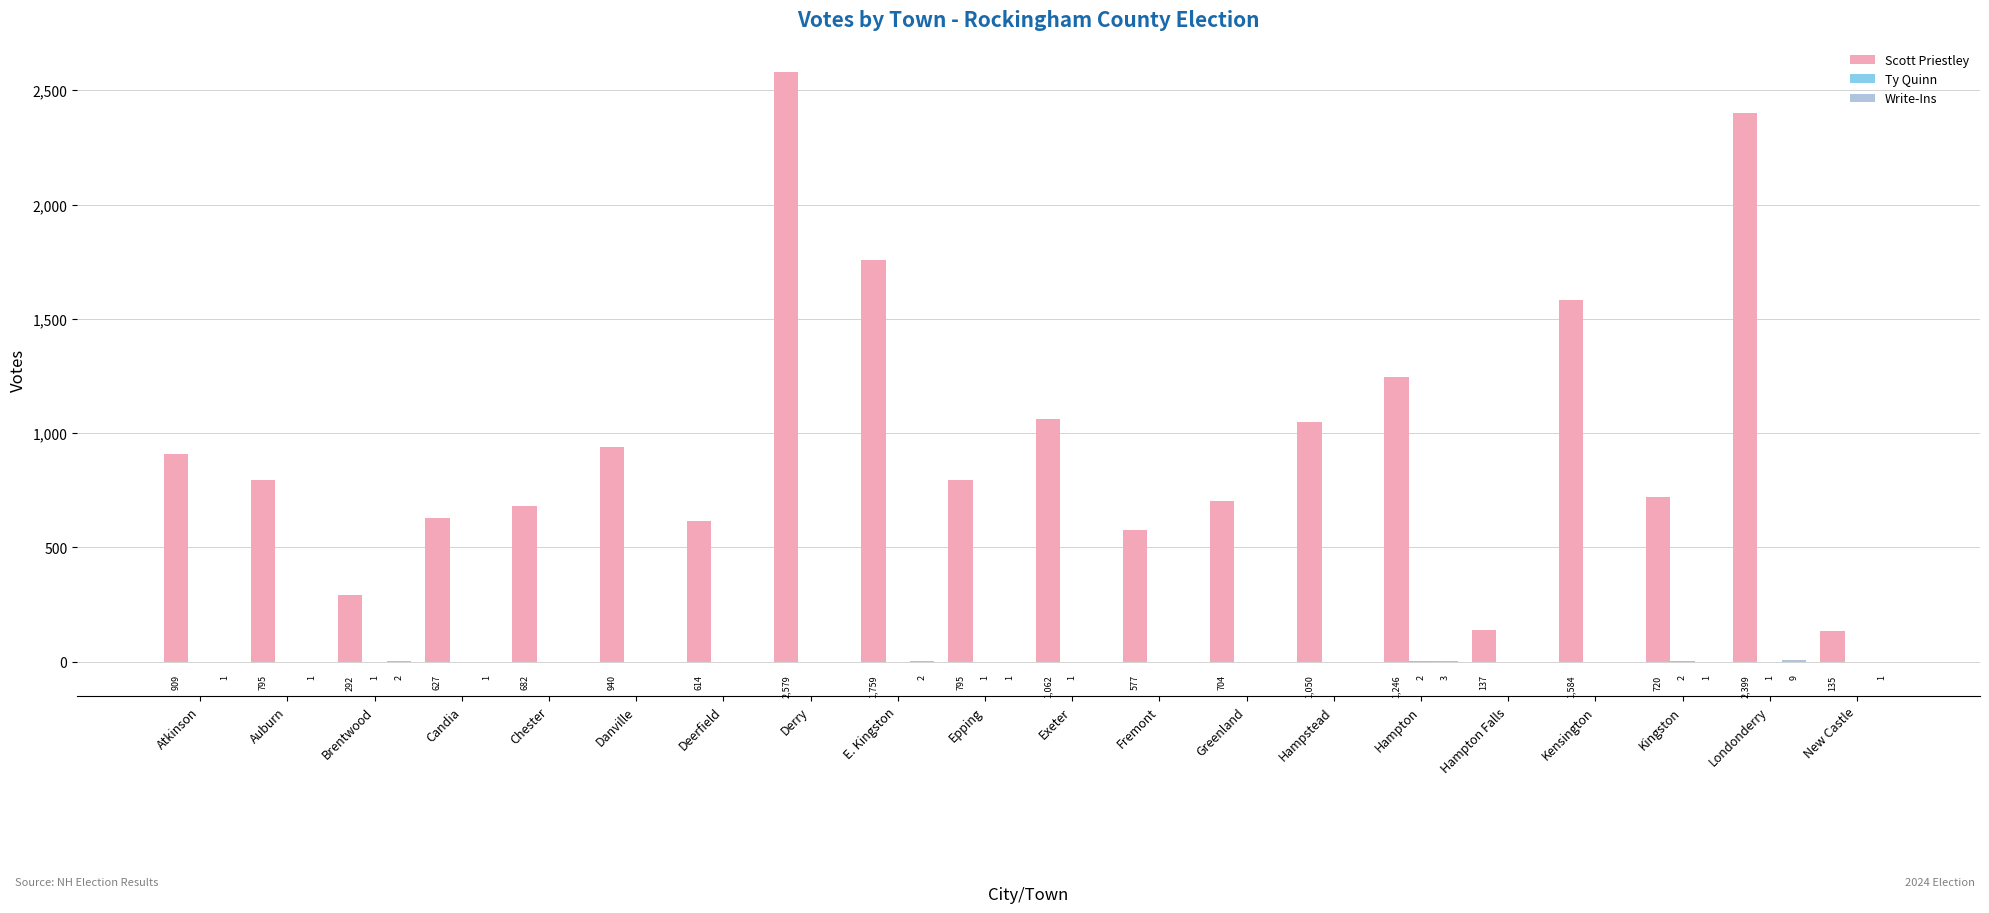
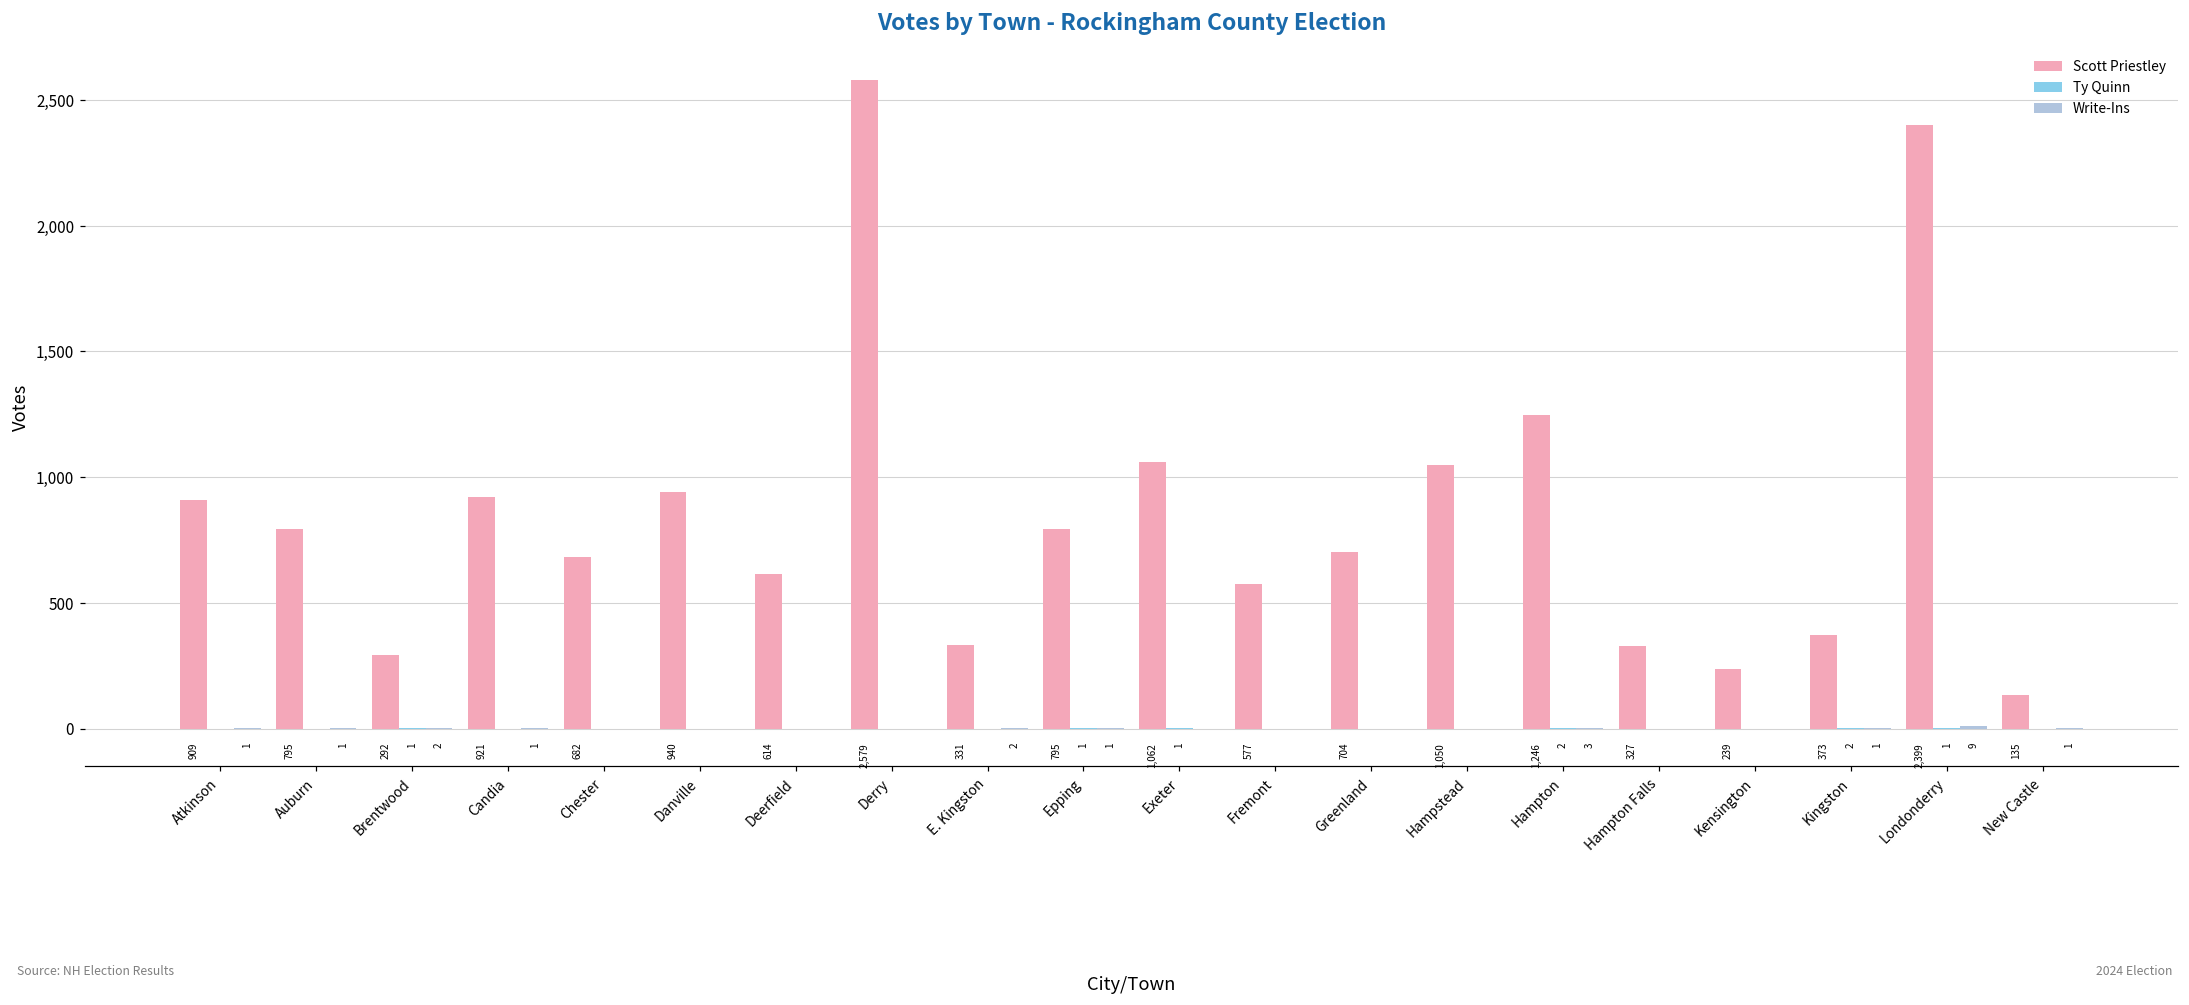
Scott Priestley, Candia: 627 -> 921
Scott Priestley, E. Kingston: 1,759 -> 331
Scott Priestley, Hampton Falls: 137 -> 327
Scott Priestley, Kensington: 1,584 -> 239
Scott Priestley, Kingston: 720 -> 373
